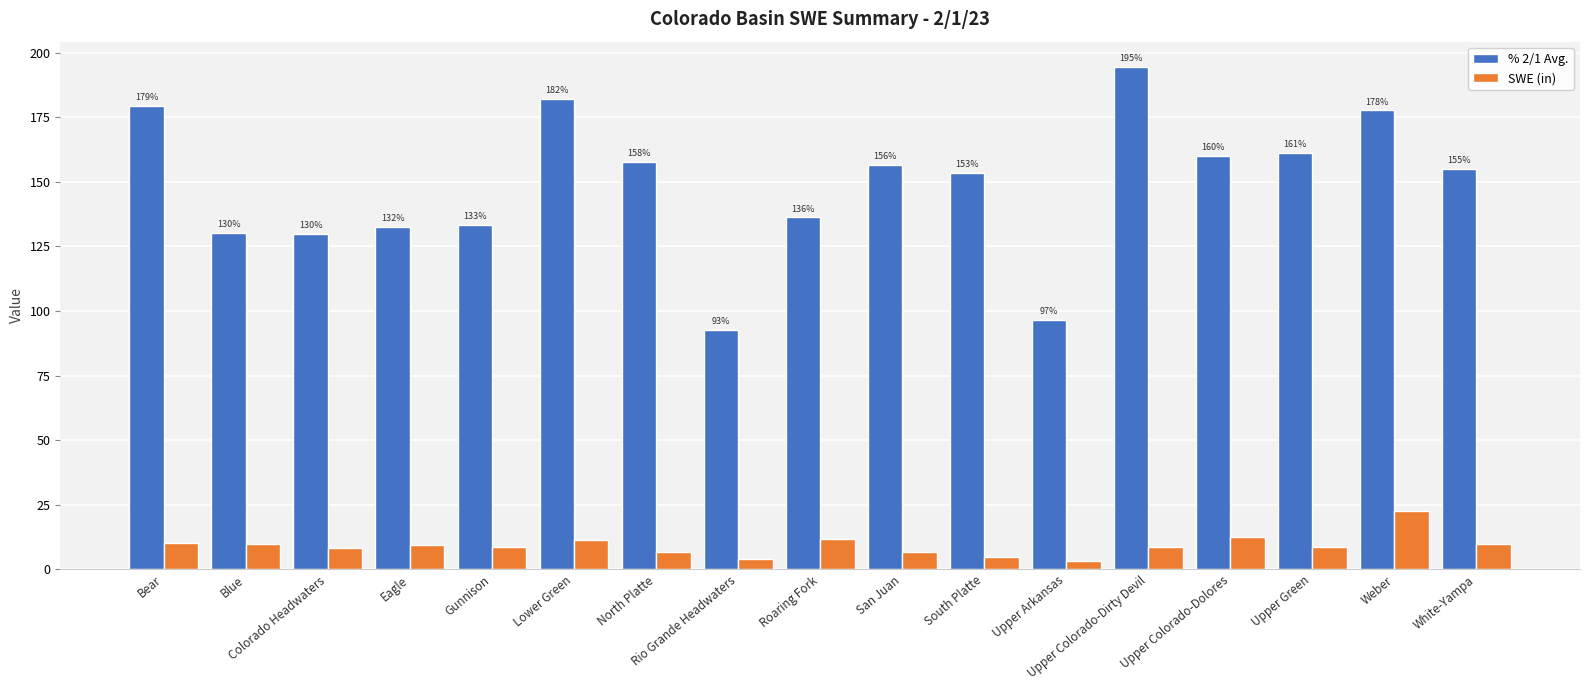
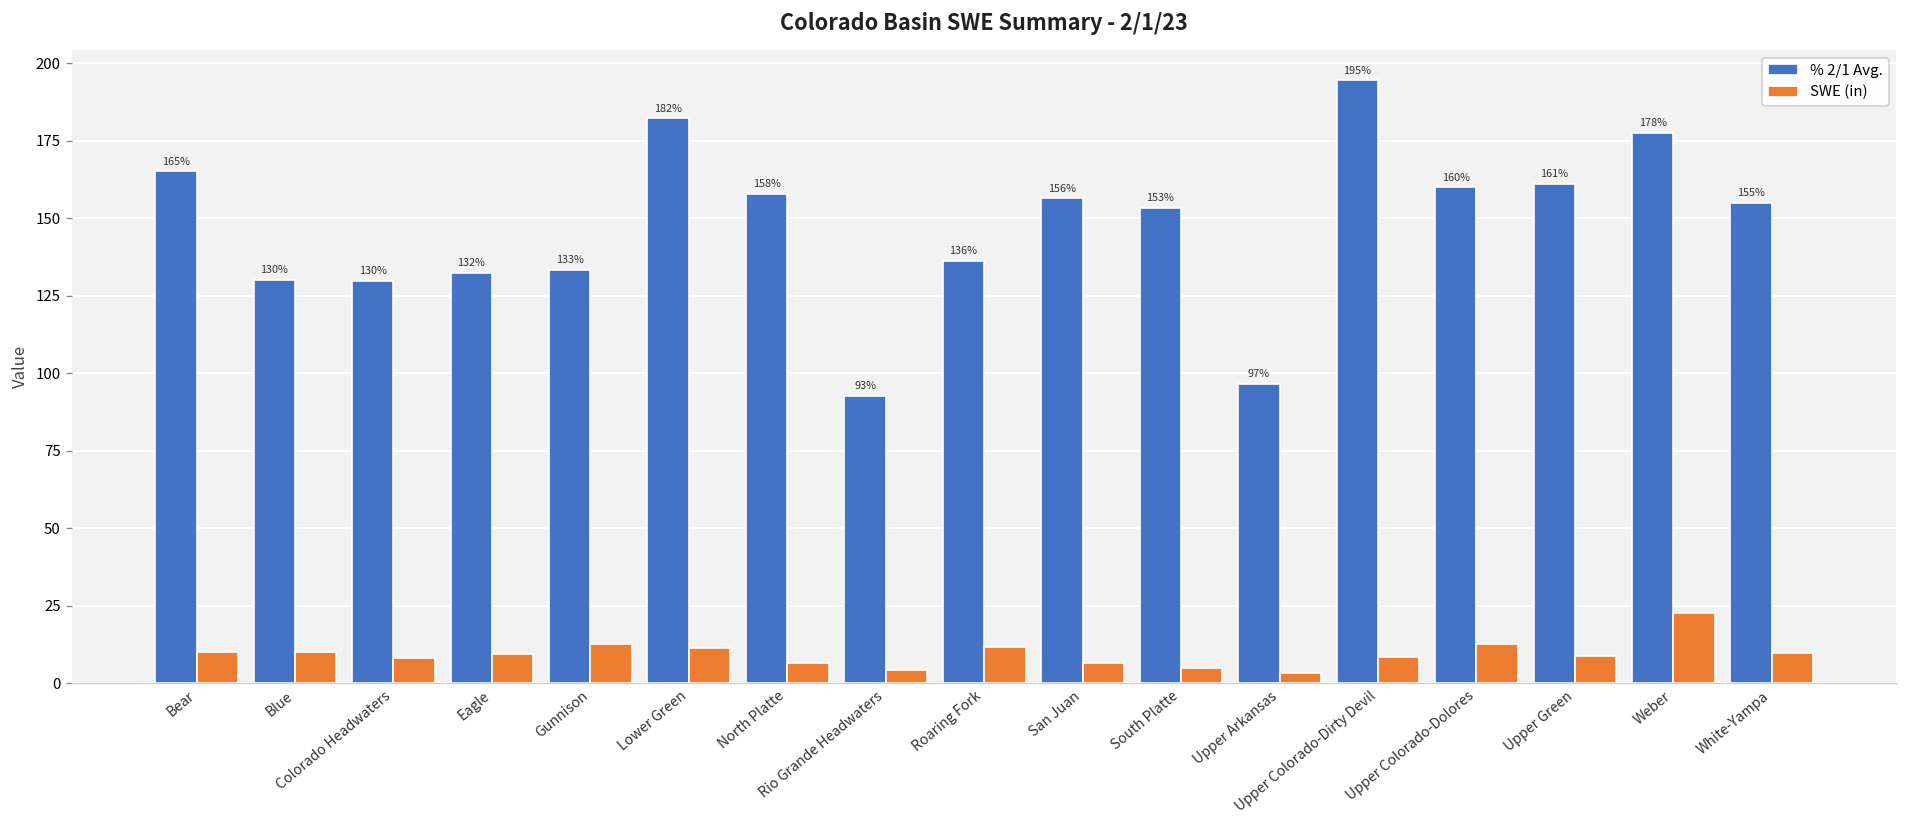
% 2/1 Avg., Bear: 179% -> 165%
SWE (in), Gunnison: 9 -> 13
